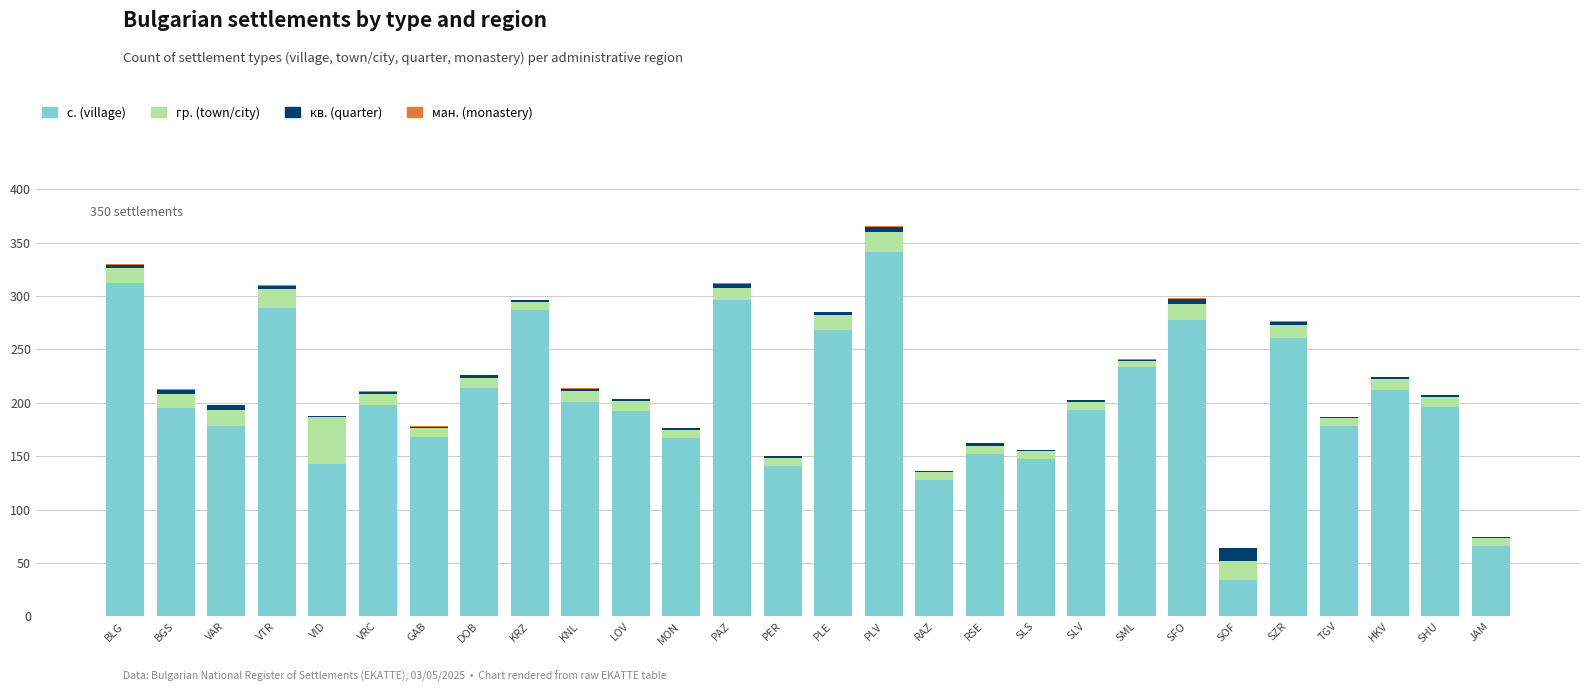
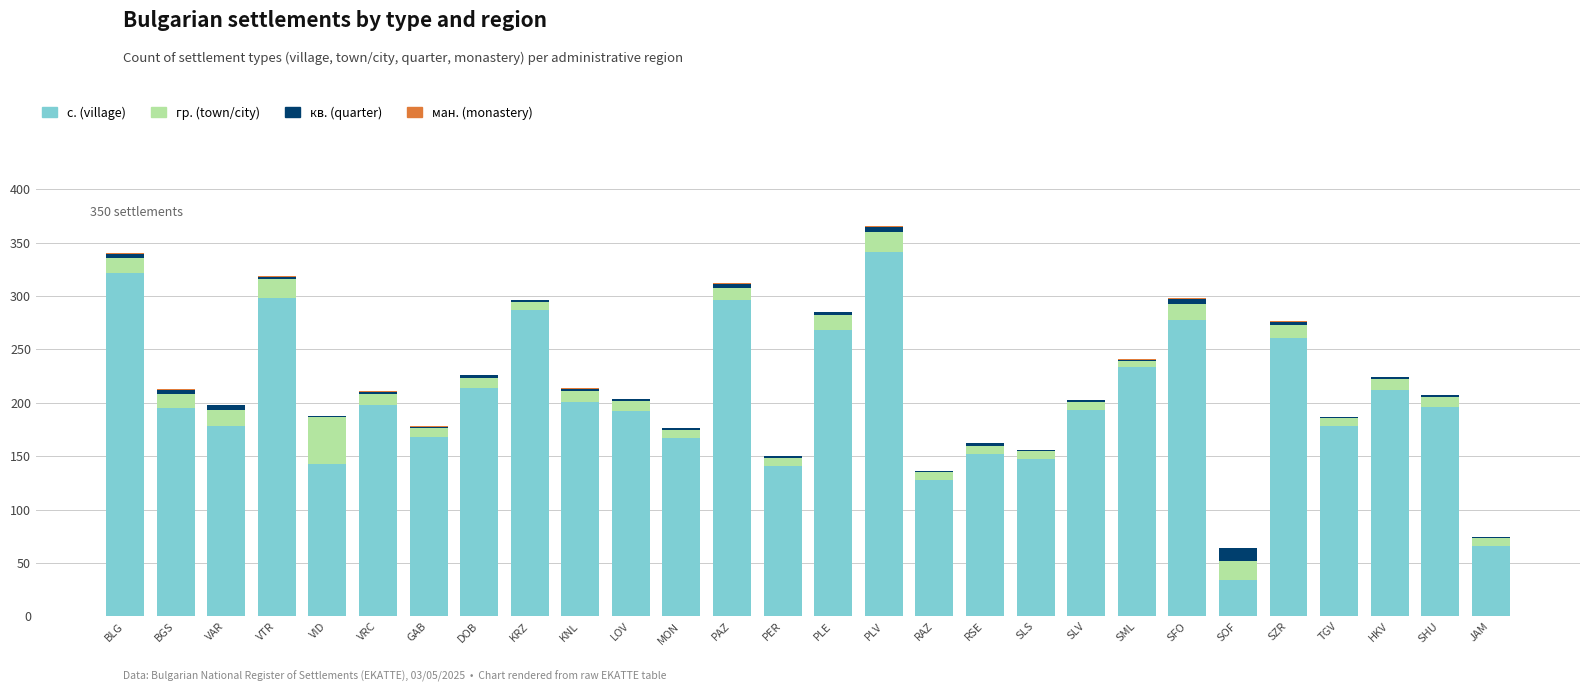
с. (village), BLG: 312 -> 322
с. (village), VTR: 289 -> 298
